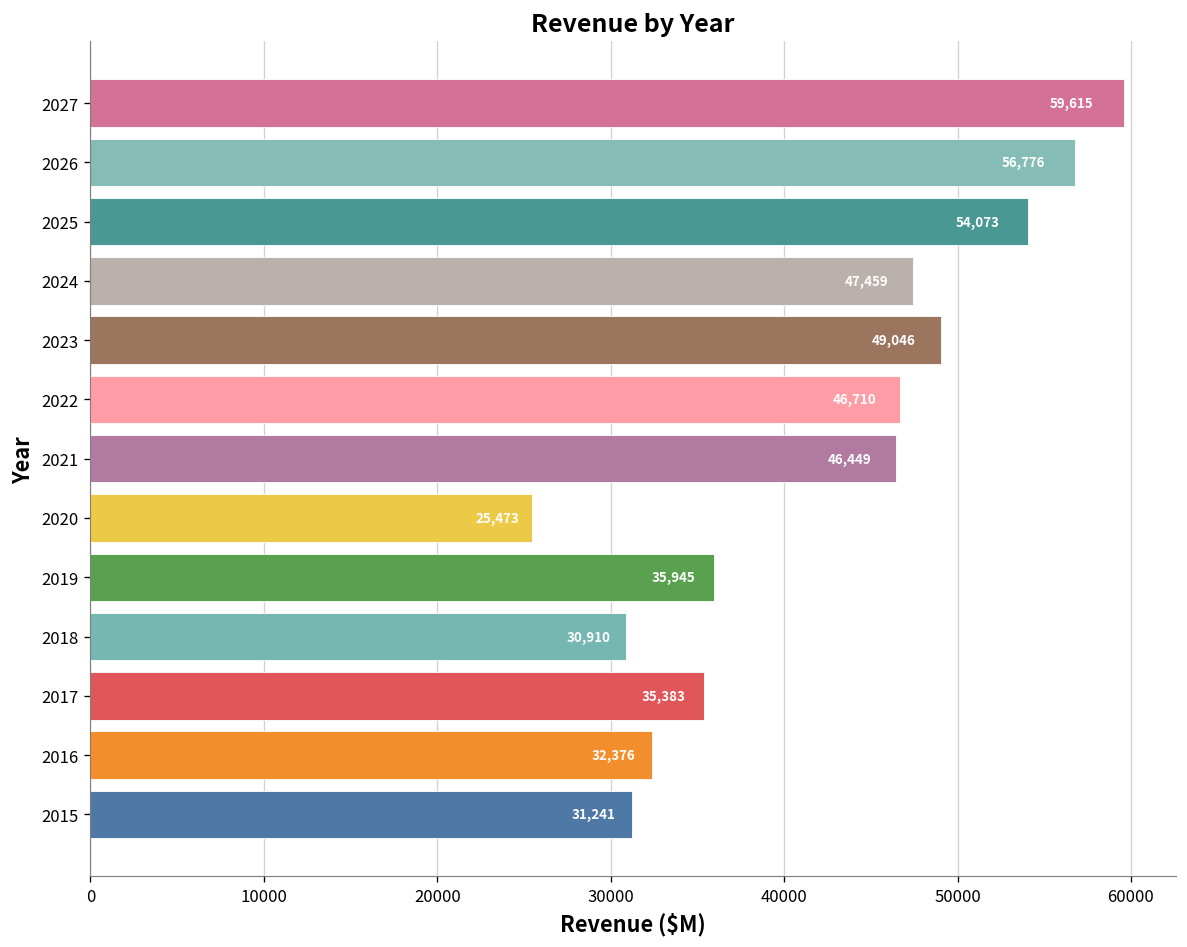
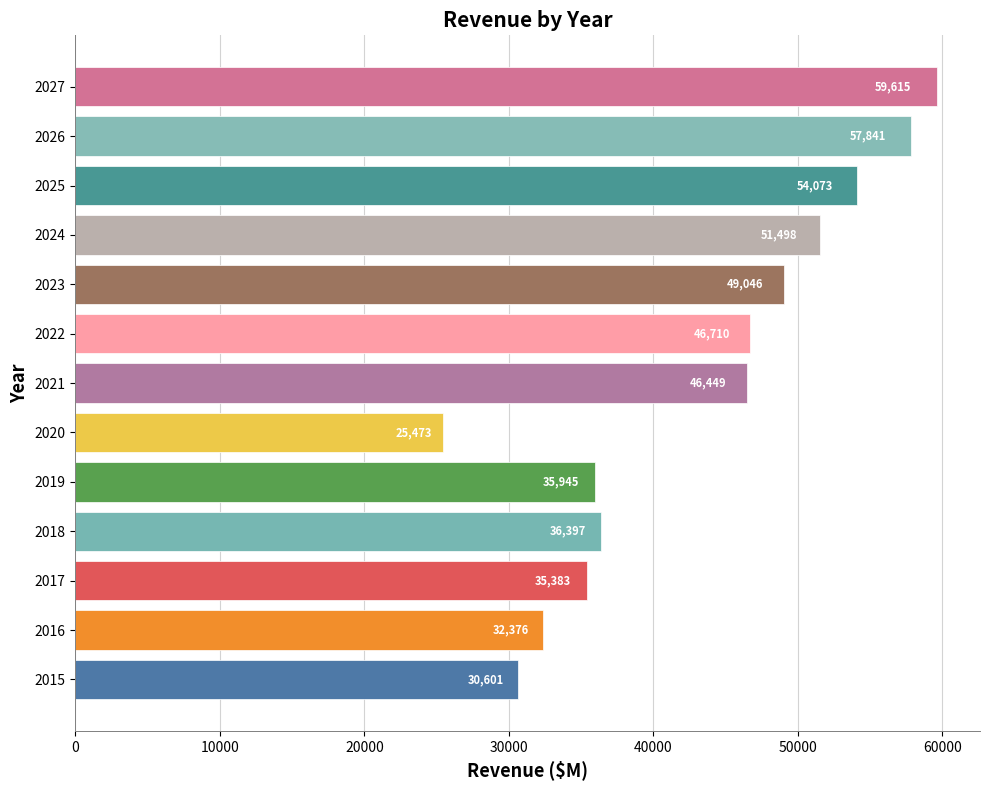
2026: 56,776 -> 57,841
2024: 47,459 -> 51,498
2018: 30,910 -> 36,397
2015: 31,241 -> 30,601
